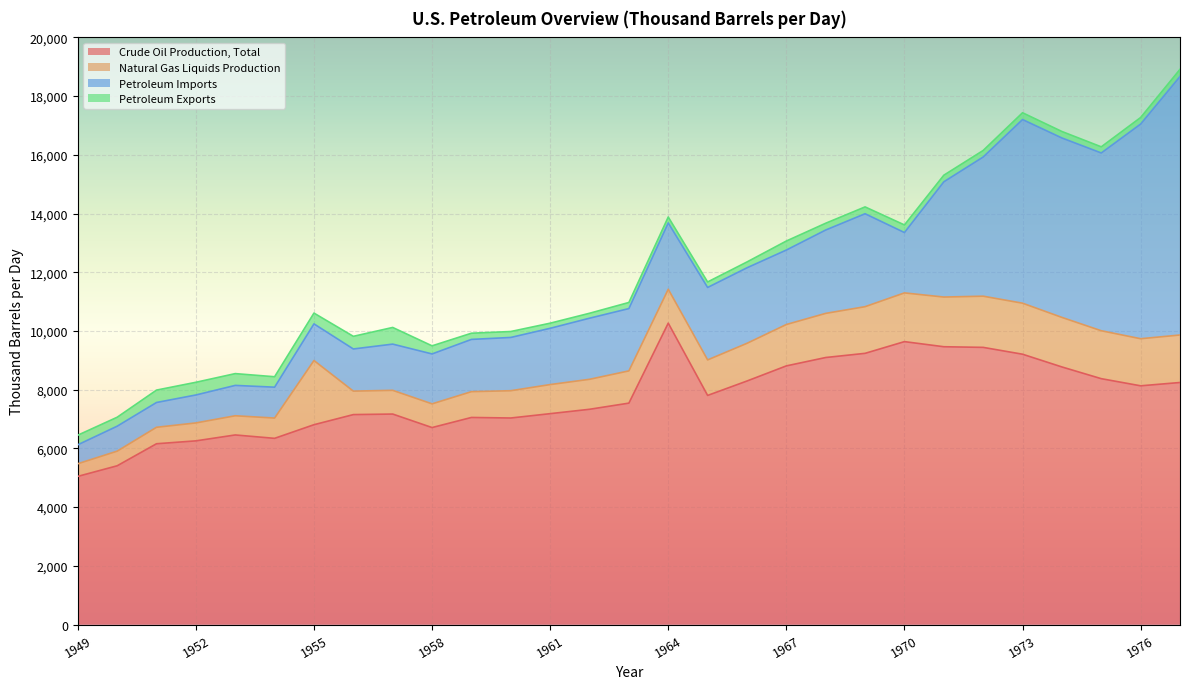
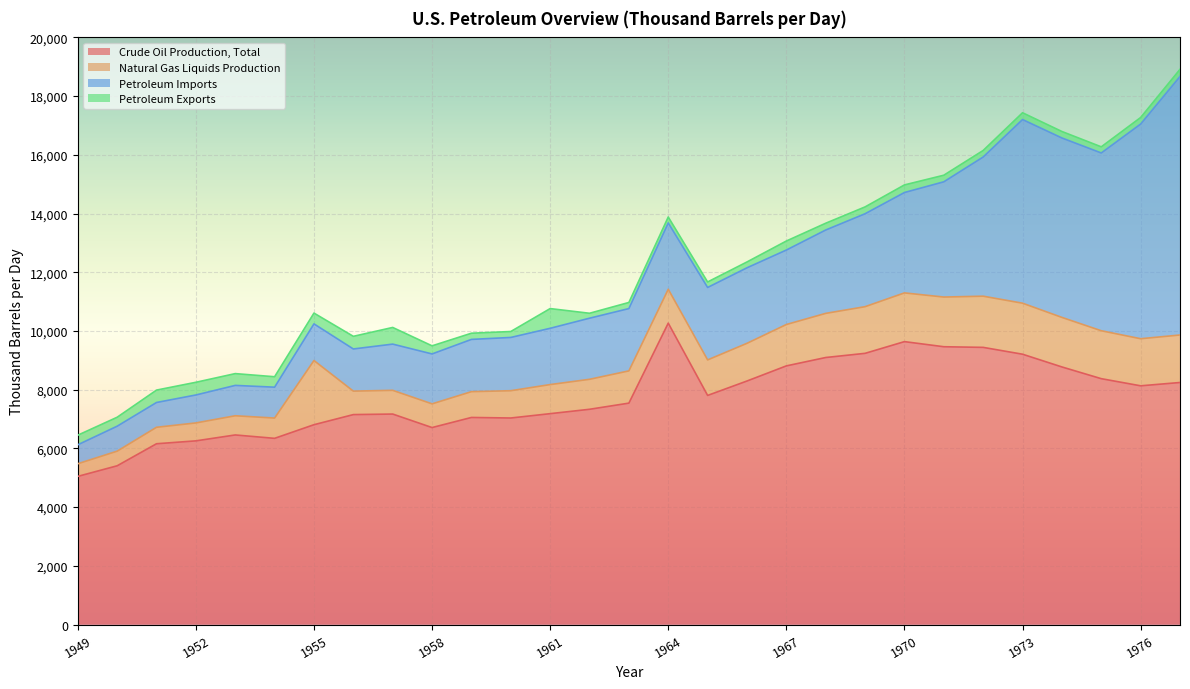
Petroleum Exports, 1961: 200 -> 700
Petroleum Imports, 1970: 2,100 -> 3,400
